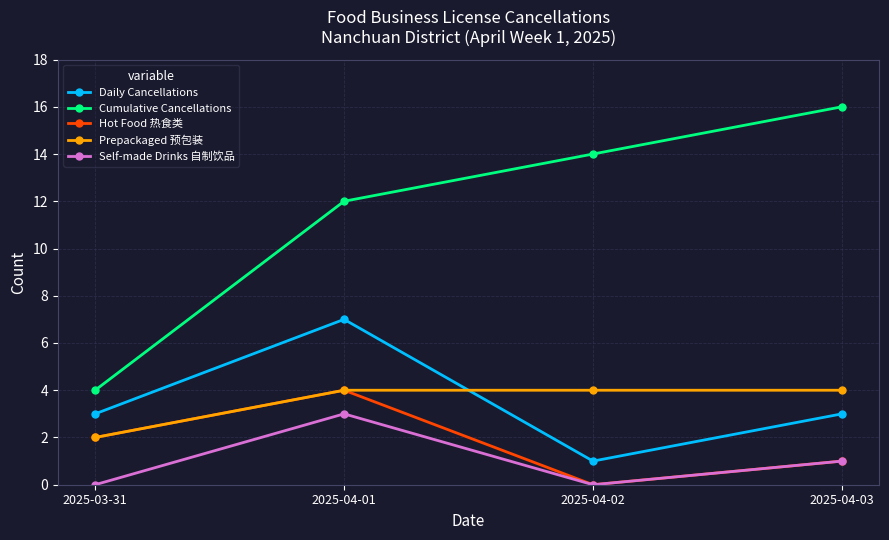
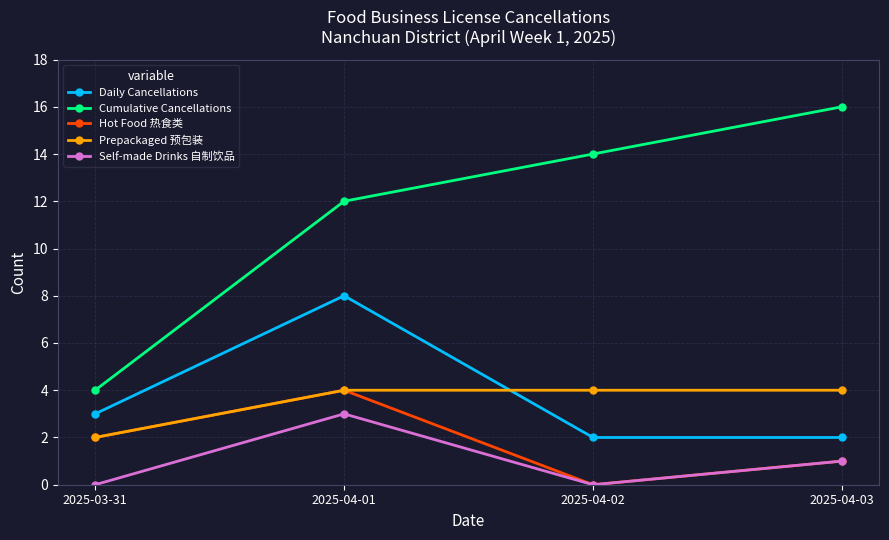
Daily Cancellations, 2025-04-01: 7 -> 8
Daily Cancellations, 2025-04-02: 1 -> 2
Daily Cancellations, 2025-04-03: 3 -> 2
